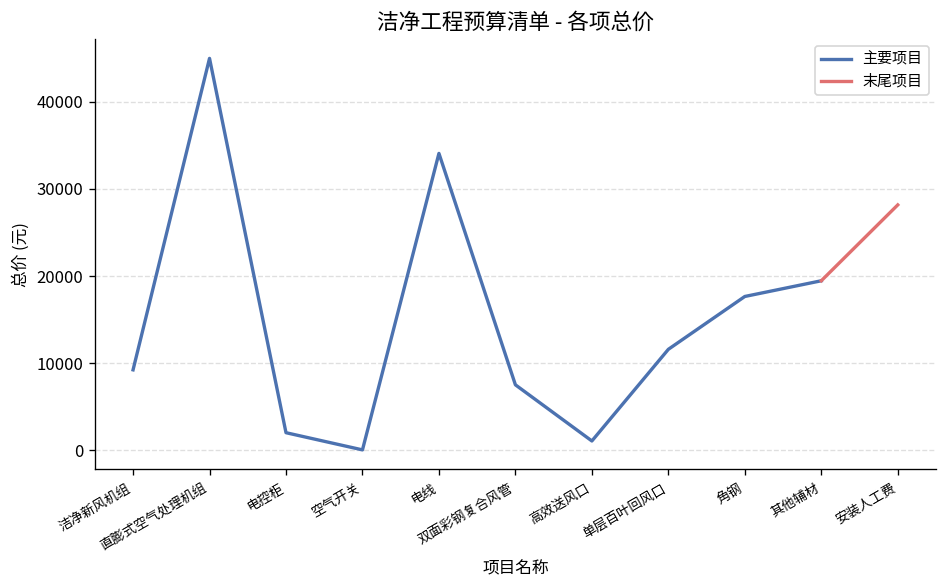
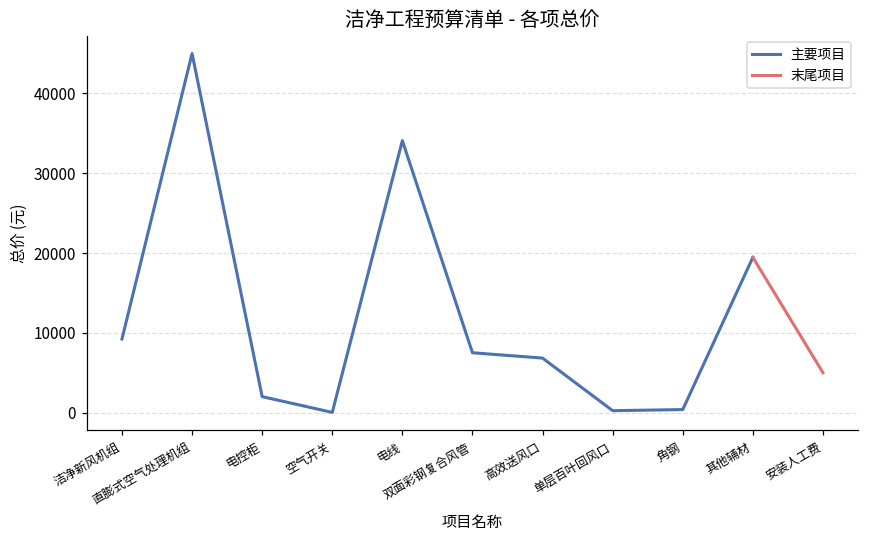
主要项目, 高效送风口: 1000 -> 7000
主要项目, 单层百叶回风口: 12000 -> 0
主要项目, 角钢: 18000 -> 0
末尾项目, 安装人工费: 28000 -> 5000
